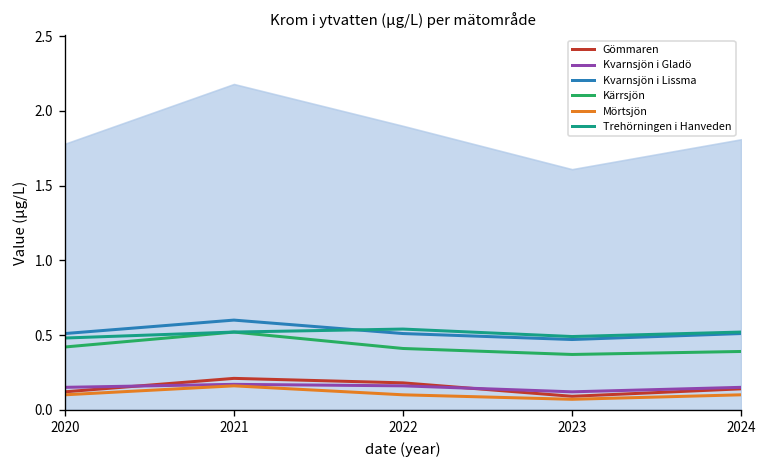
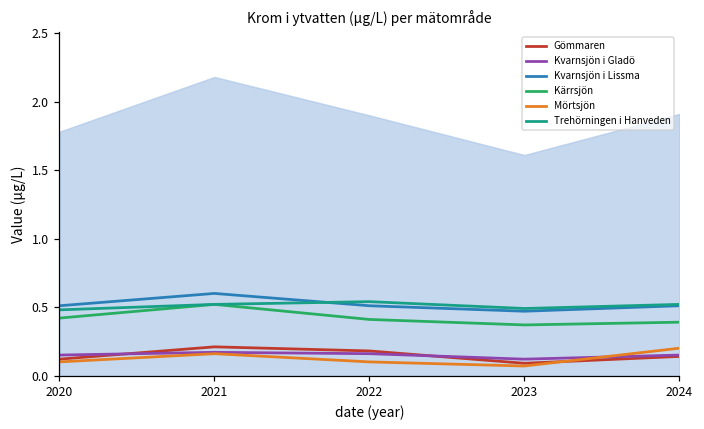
Mörtsjön, 2024: 0.1 -> 0.2
